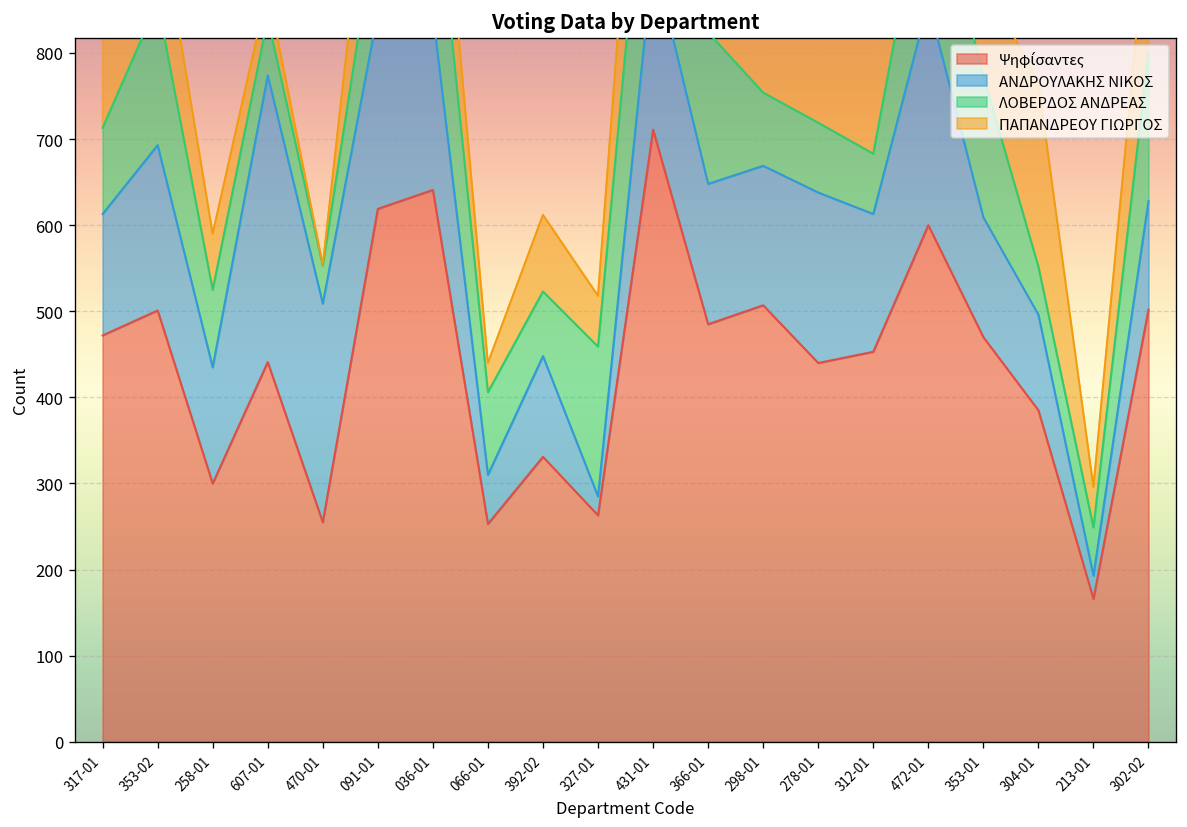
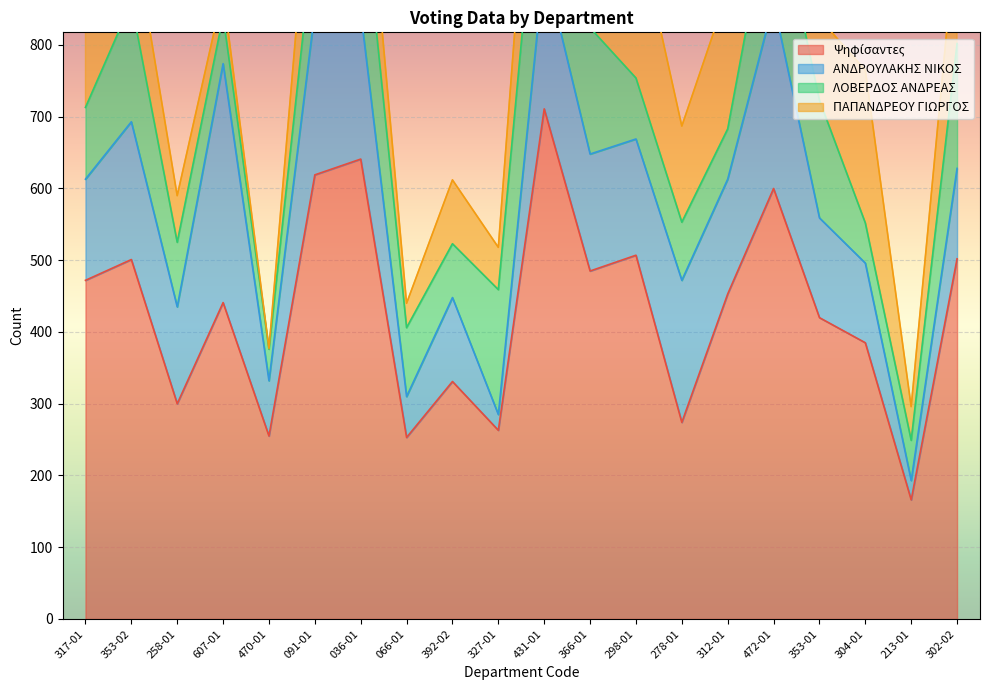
ΑΝΔΡΟΥΛΑΚΗΣ ΝΙΚΟΣ, 470-01: 250 -> 80
Ψηφίσαντες, 278-01: 440 -> 270
Ψηφίσαντες, 353-01: 470 -> 420
